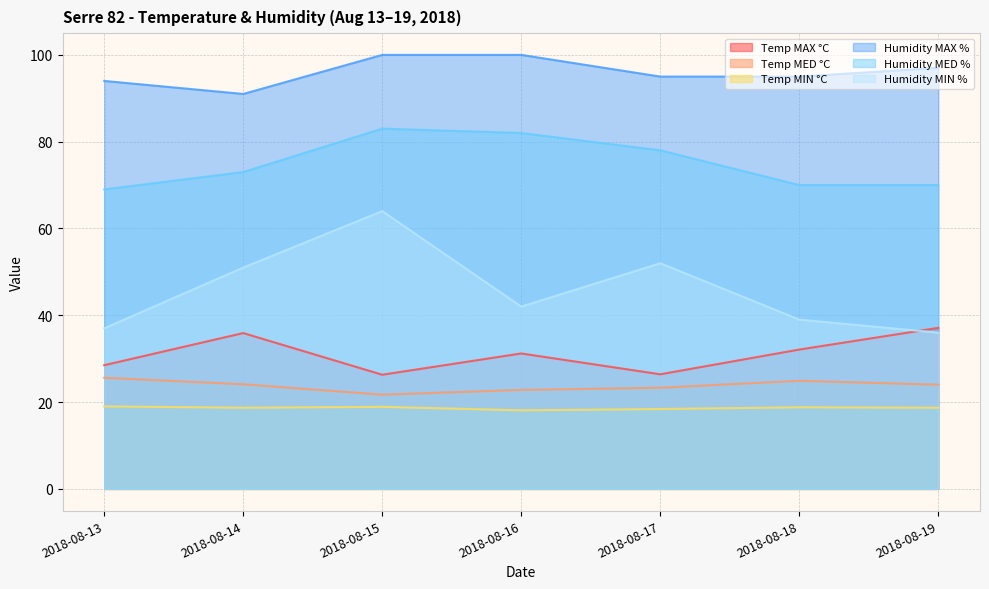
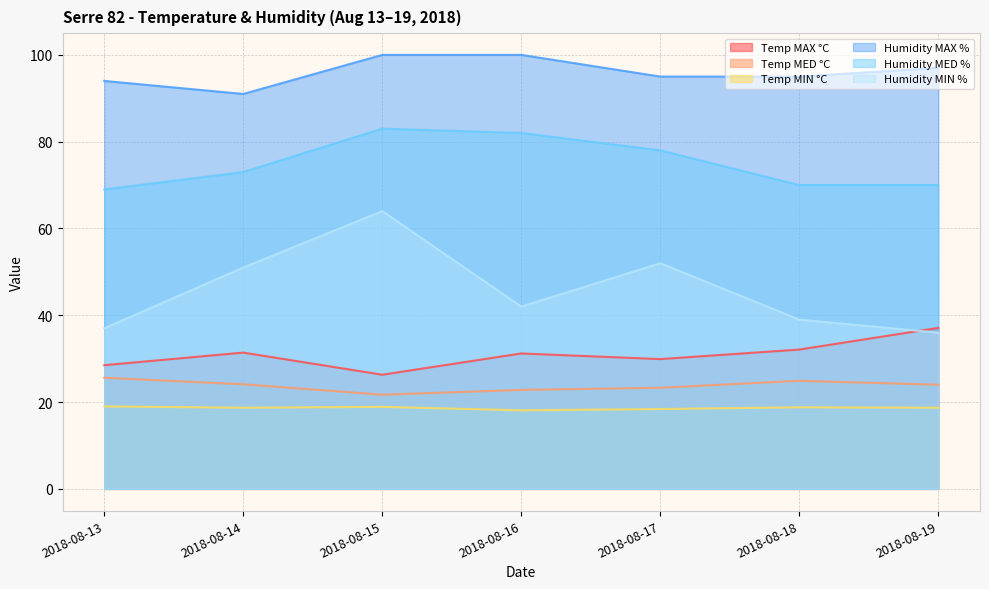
Temp MAX °C, 2018-08-14: 36 -> 31
Temp MAX °C, 2018-08-17: 26 -> 30
